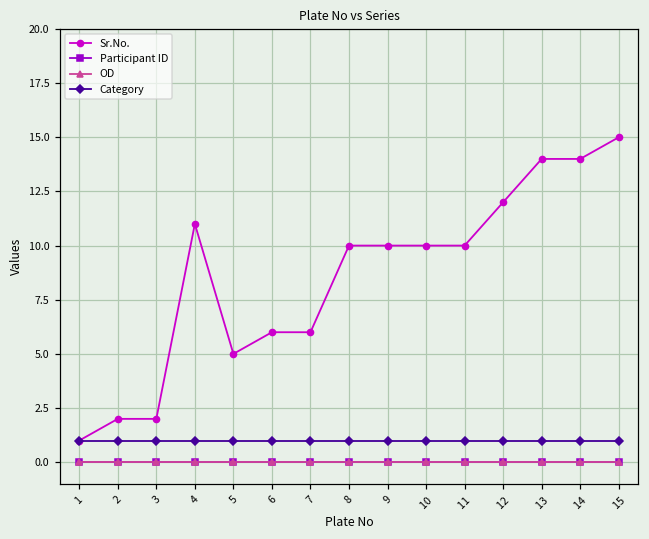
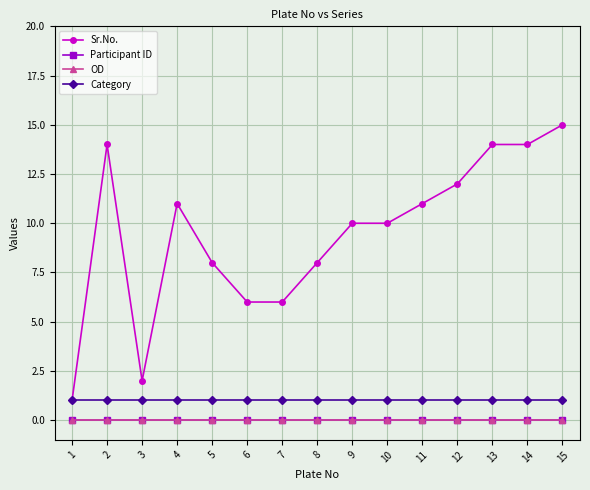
Sr.No., 2: 2 -> 14
Sr.No., 5: 5 -> 8
Sr.No., 8: 10 -> 8
Sr.No., 11: 10 -> 11
